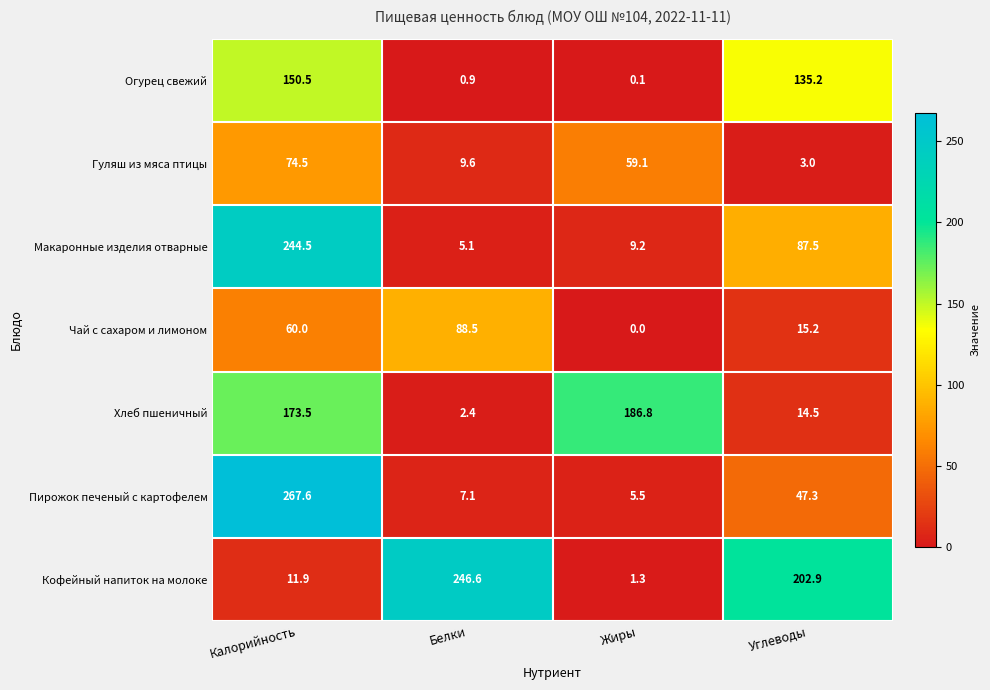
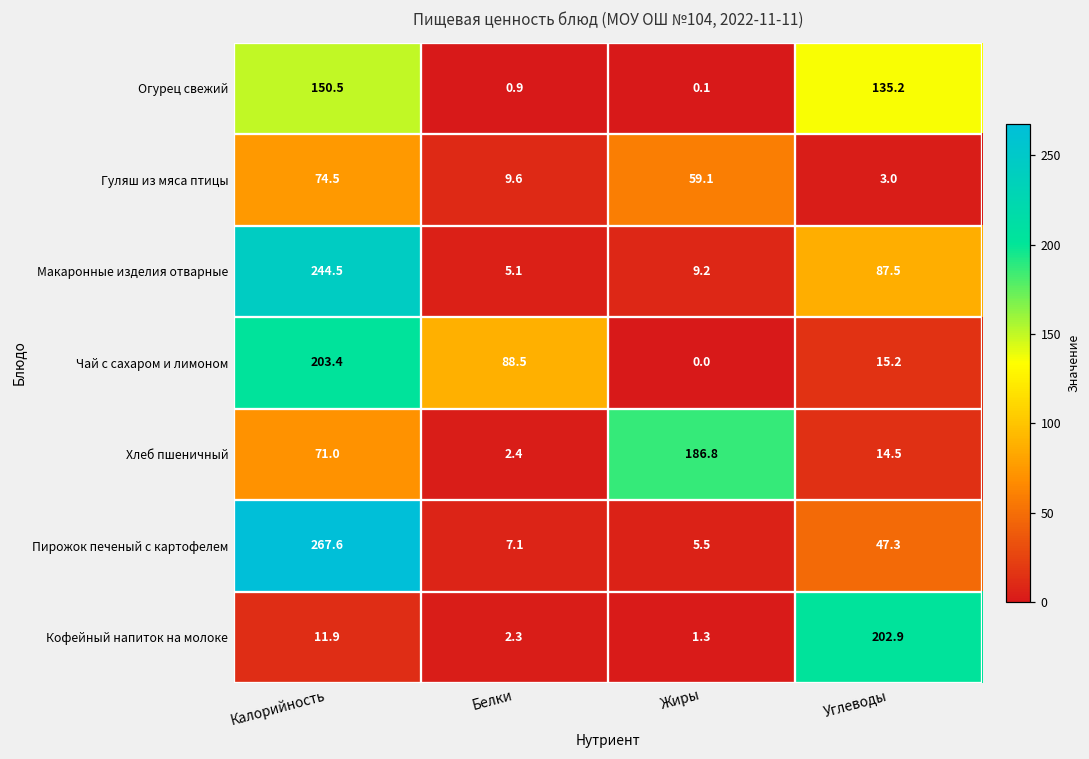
Чай с сахаром и лимоном, Калорийность: 60.0 -> 203.4
Хлеб пшеничный, Калорийность: 173.5 -> 71.0
Кофейный напиток на молоке, Белки: 246.6 -> 2.3
